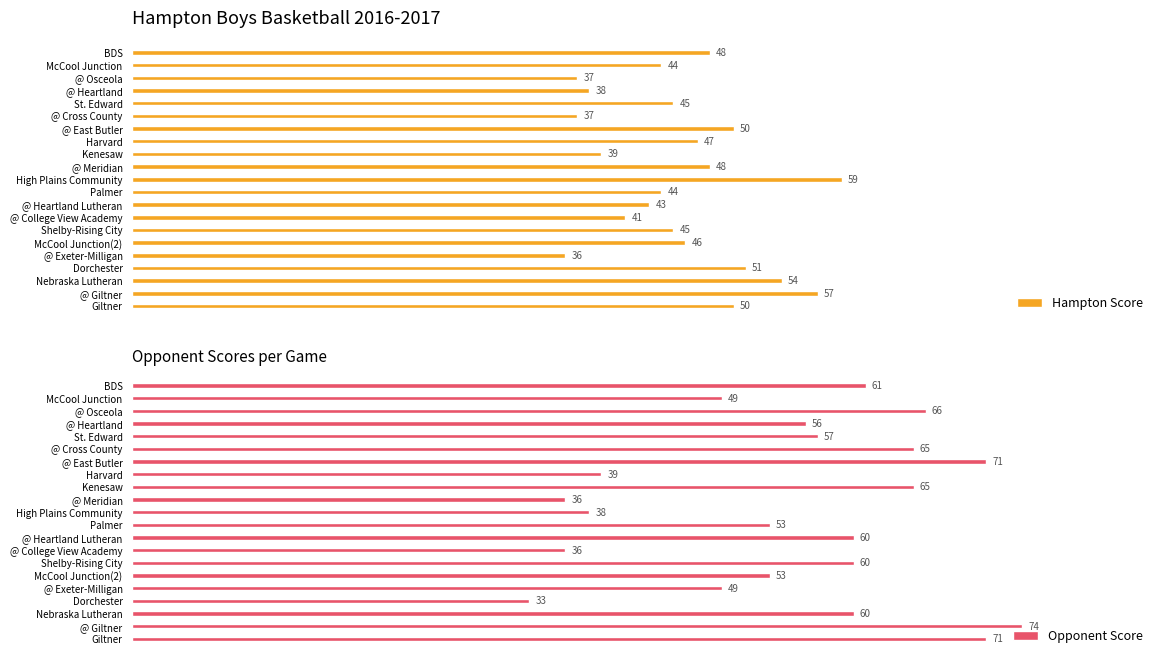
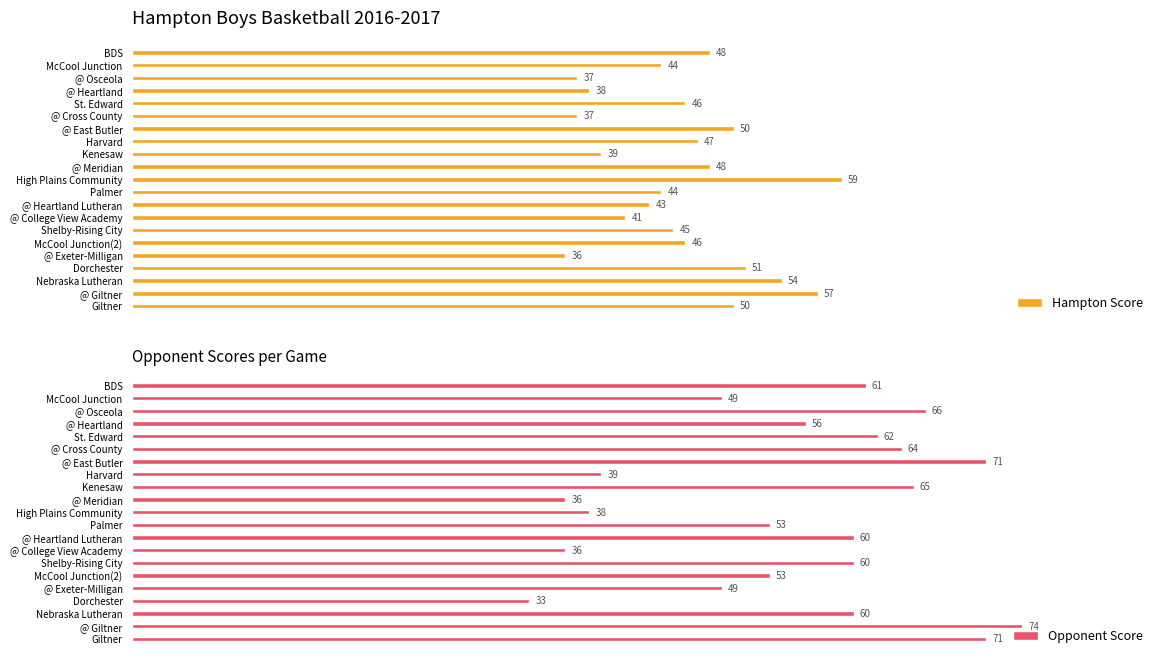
Hampton Boys Basketball 2016-2017, St. Edward: 45 -> 46
Opponent Scores per Game, St. Edward: 57 -> 62
Opponent Scores per Game, @ Cross County: 65 -> 64
